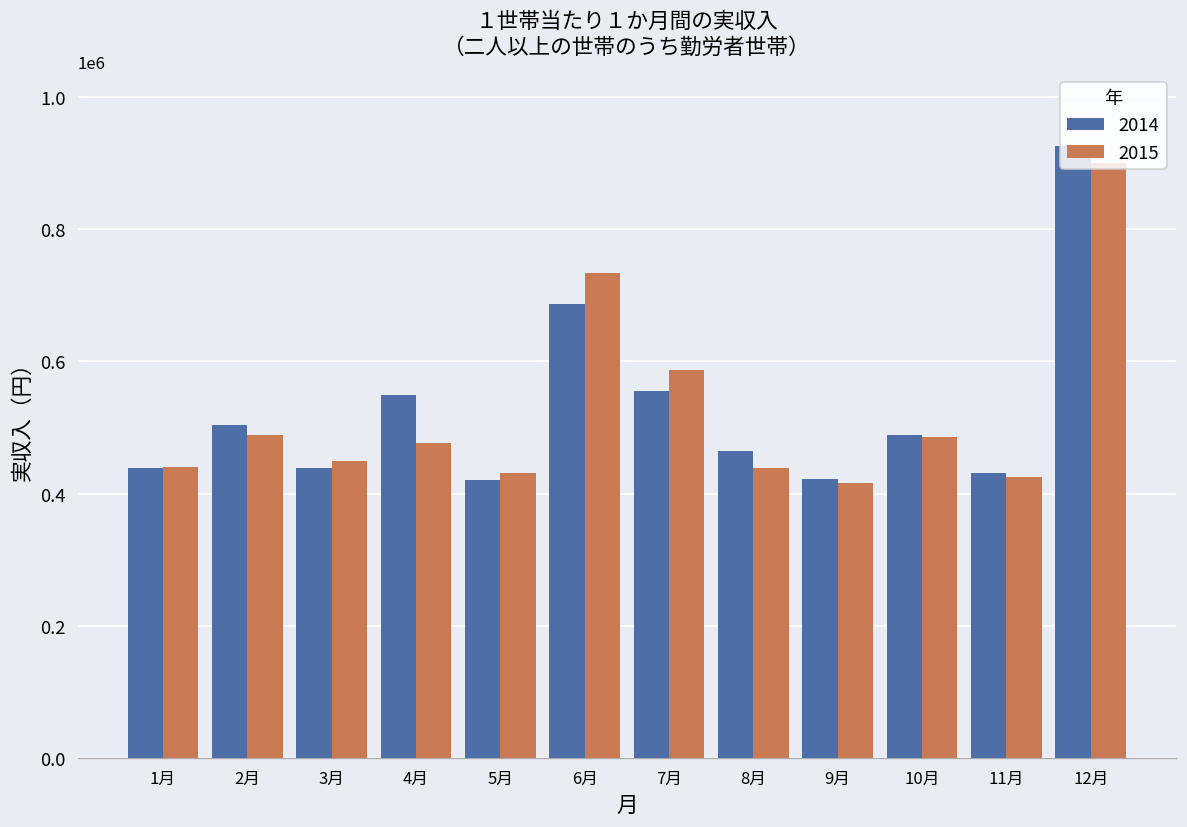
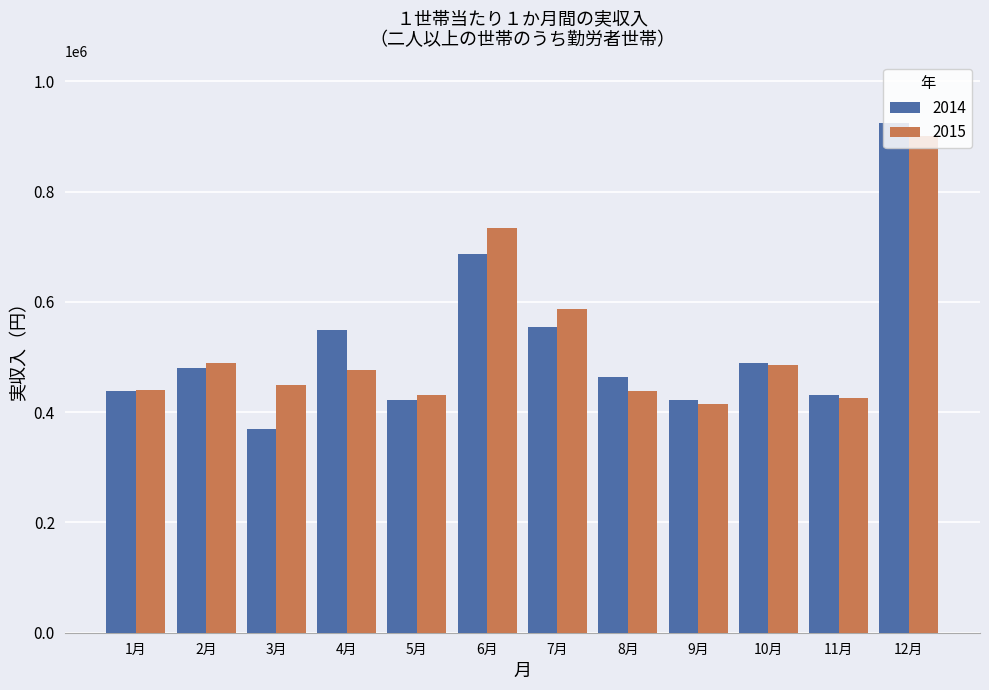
2014, 2月: 500000 -> 480000
2014, 3月: 440000 -> 370000
